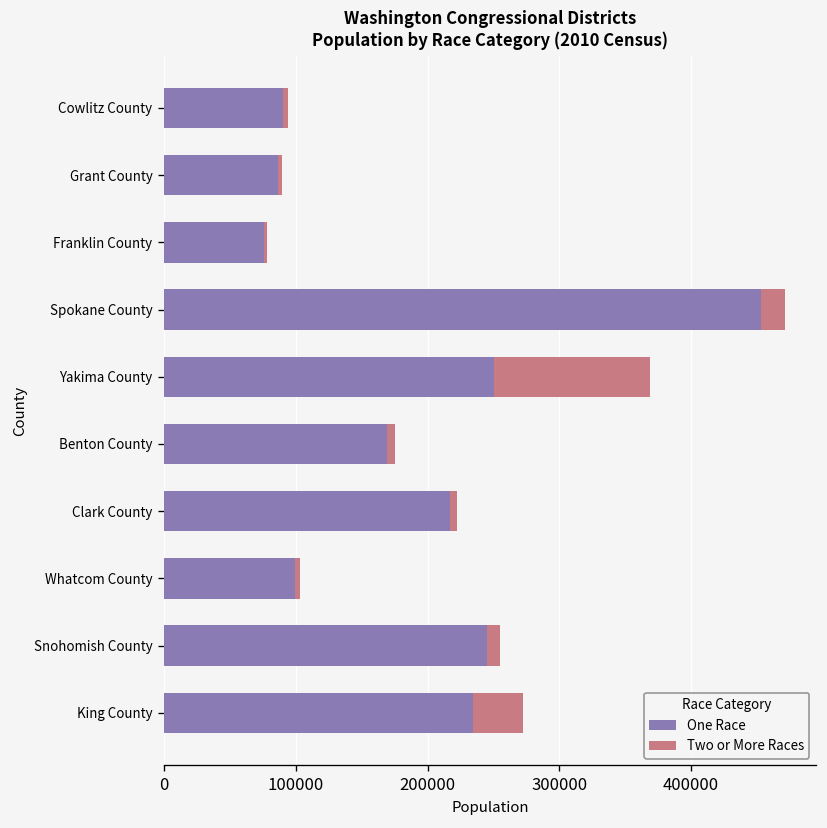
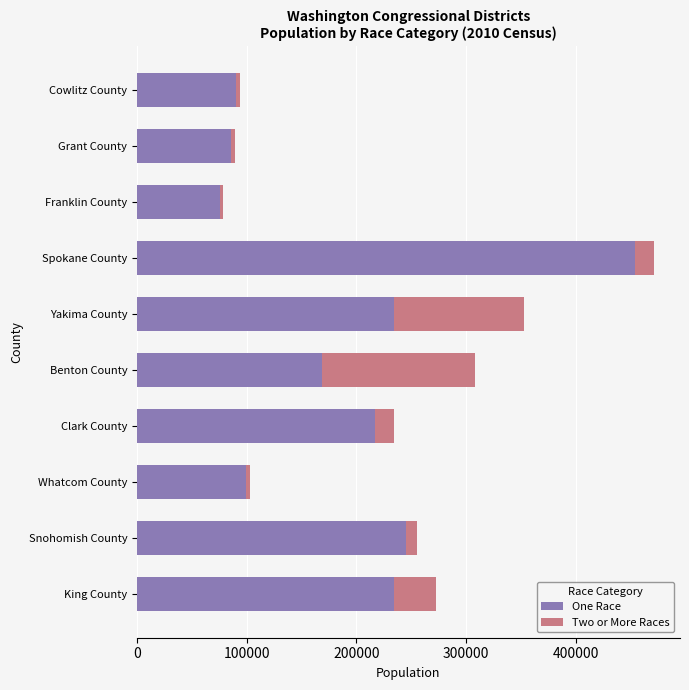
One Race, Yakima County: 251000 -> 234000
Two or More Races, Benton County: 6000 -> 139000
Two or More Races, Clark County: 5000 -> 17000
